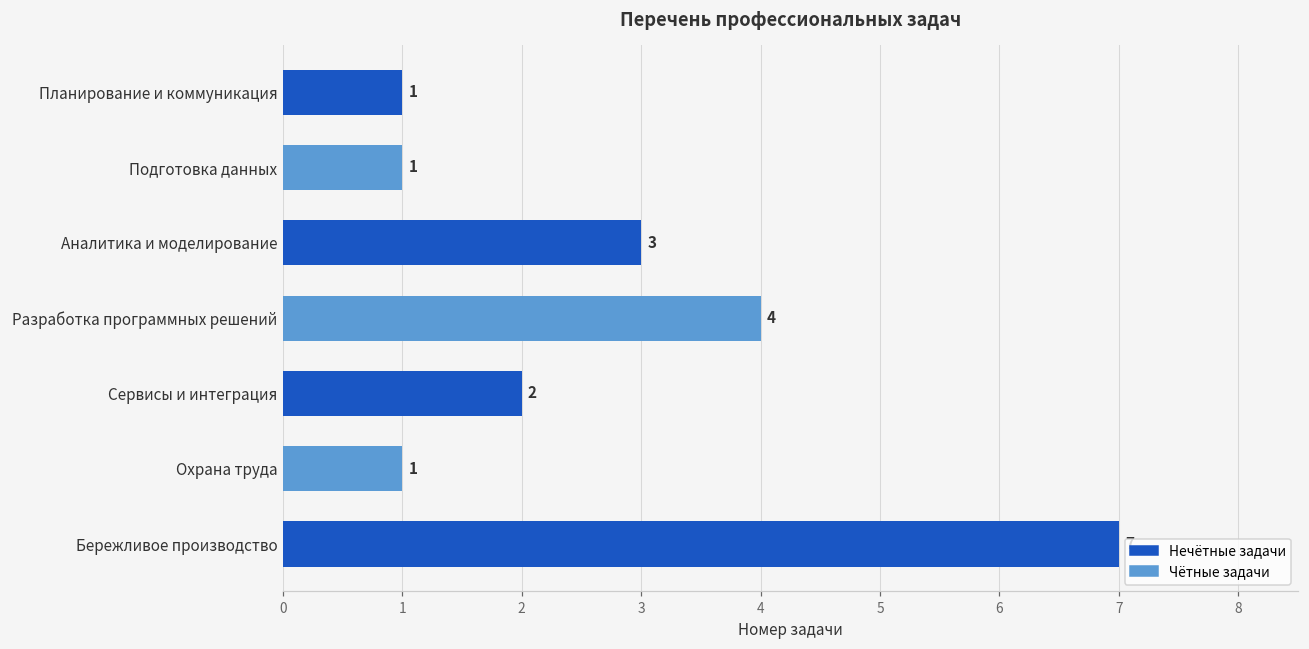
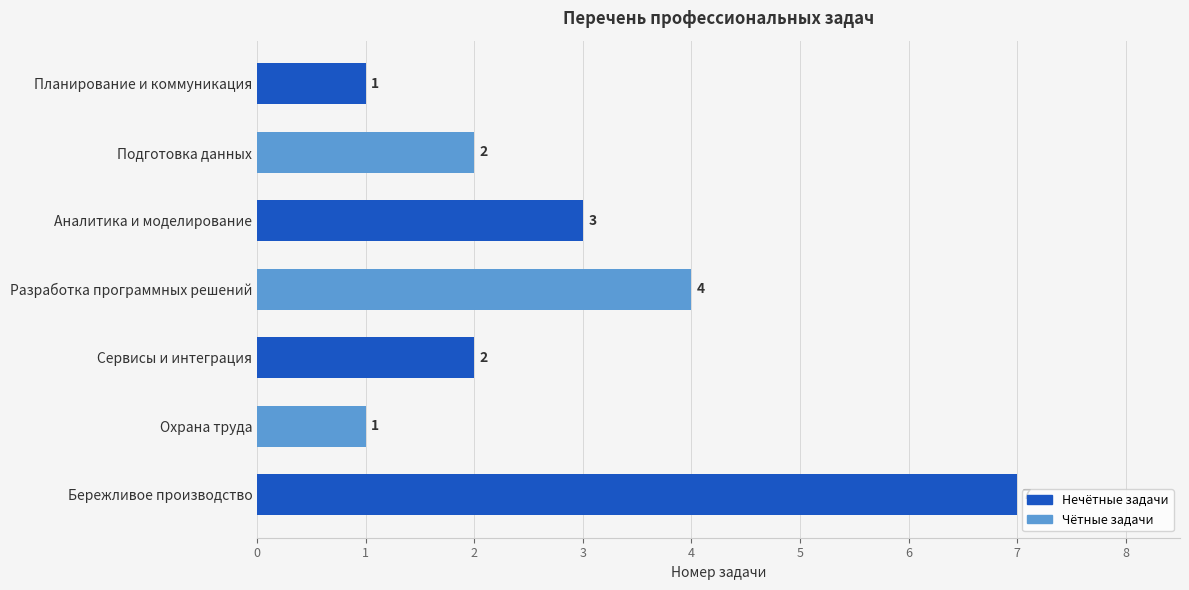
Подготовка данных: 1 -> 2
